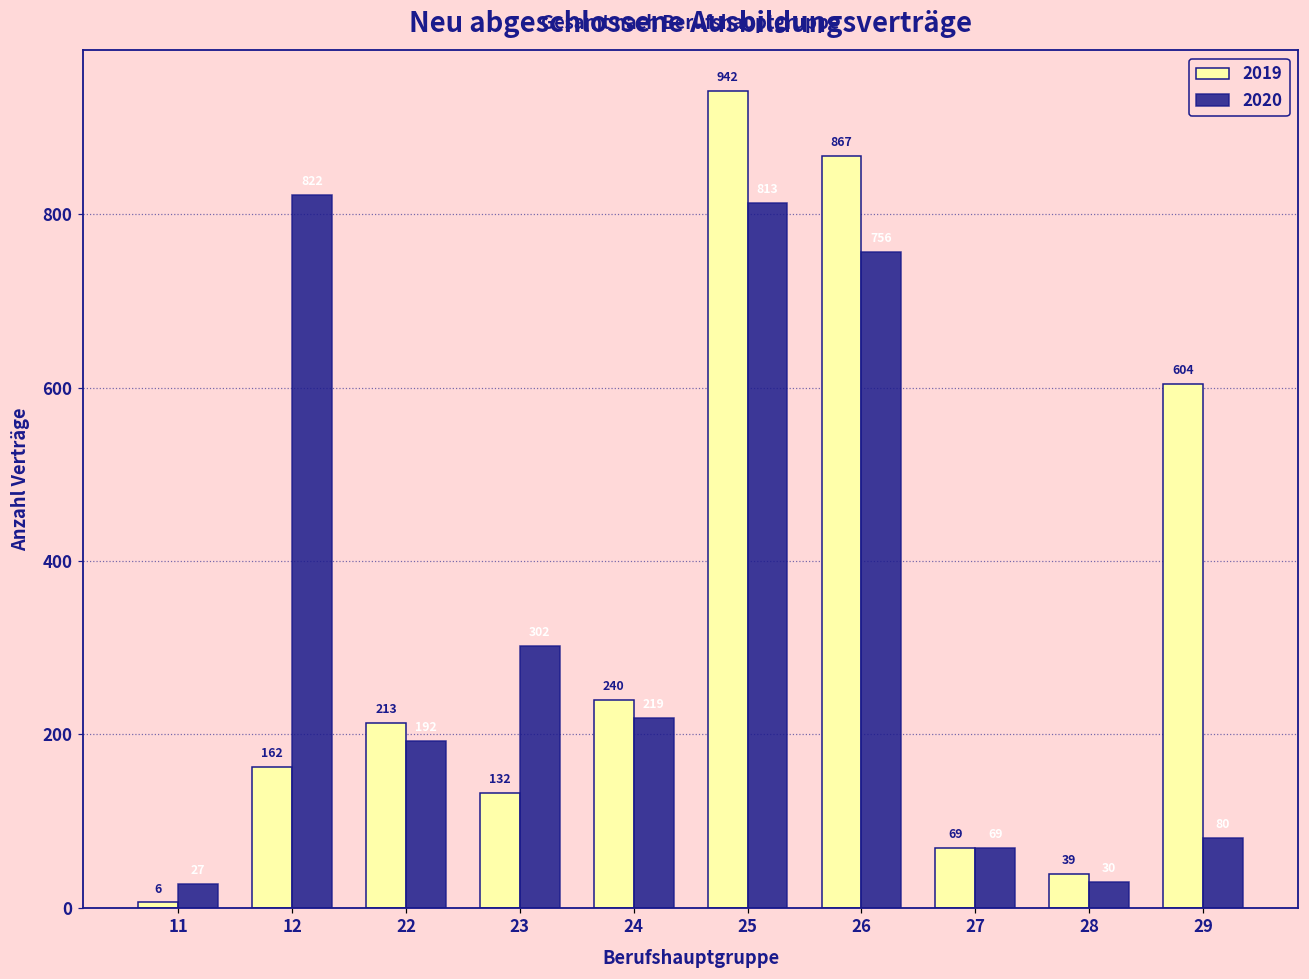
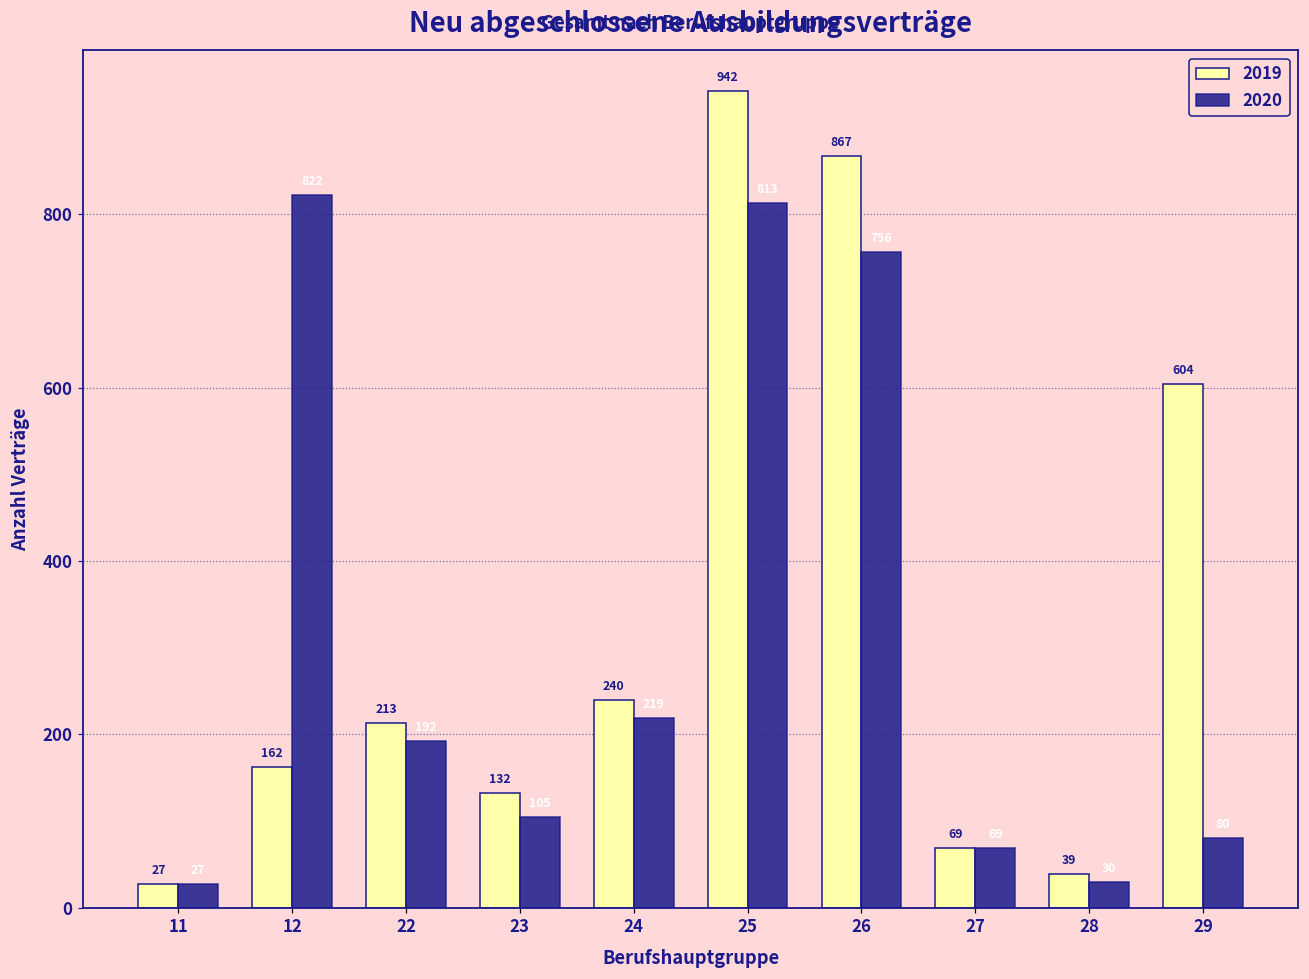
2019, 11: 6 -> 27
2020, 23: 300 -> 110
